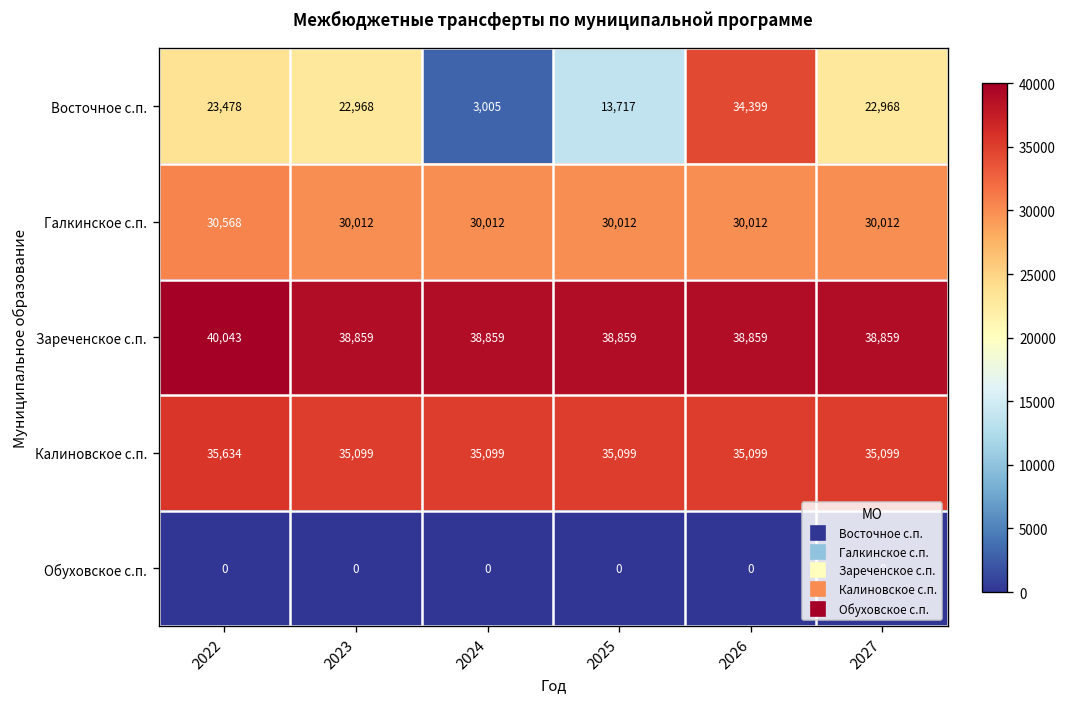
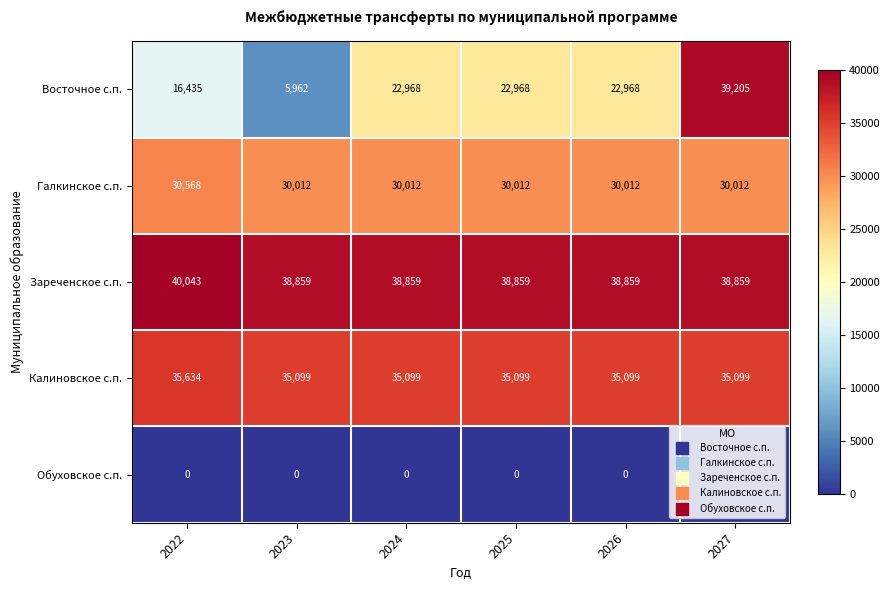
Восточное с.п., 2022: 23,478 -> 16,435
Восточное с.п., 2023: 22,968 -> 5,962
Восточное с.п., 2024: 3,005 -> 22,968
Восточное с.п., 2025: 13,717 -> 22,968
Восточное с.п., 2026: 34,399 -> 22,968
Восточное с.п., 2027: 22,968 -> 39,205
